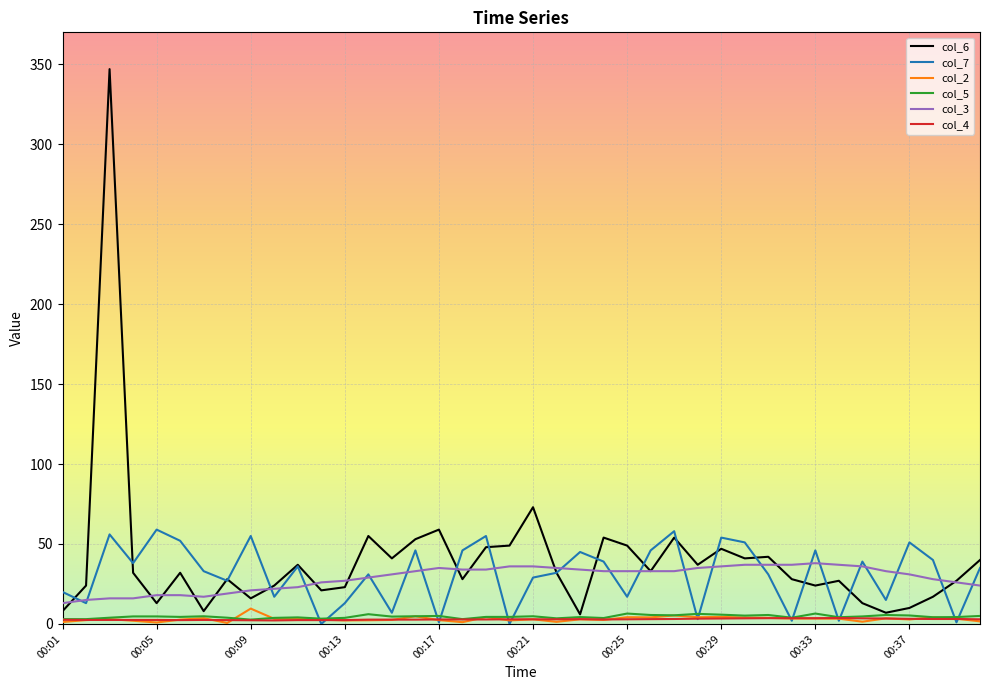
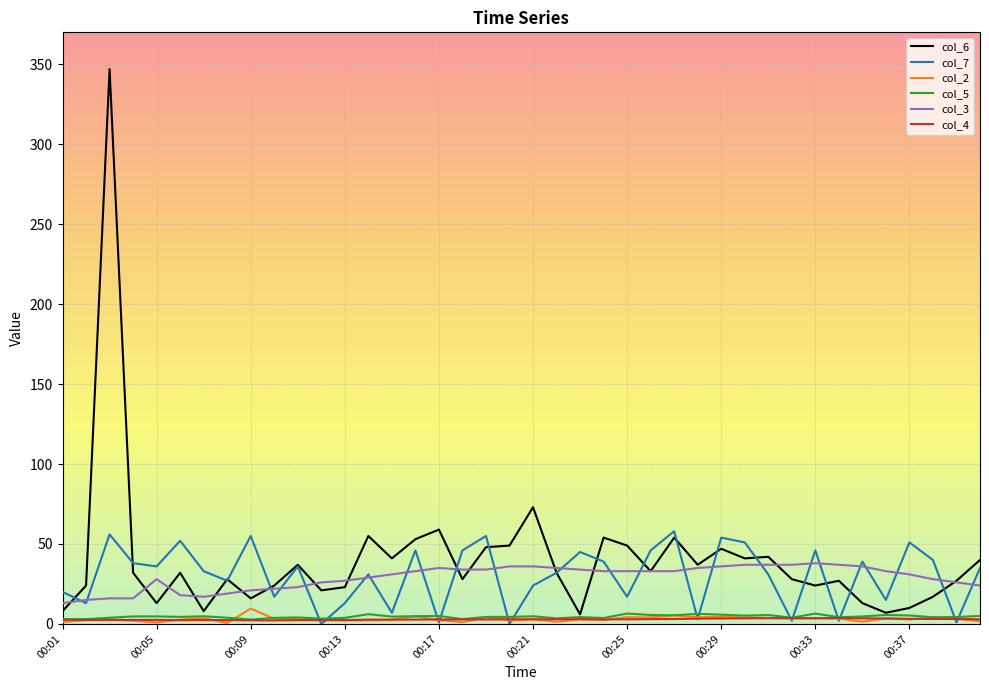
col_7, 00:05: 59 -> 36
col_3, 00:05: 18 -> 28
col_7, 00:21: 29 -> 24
